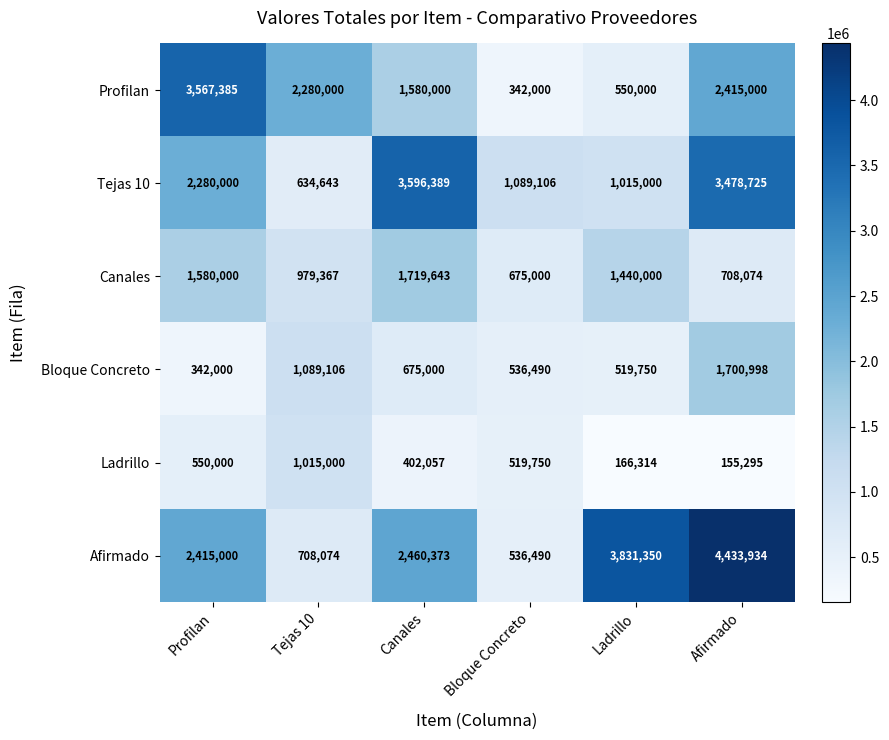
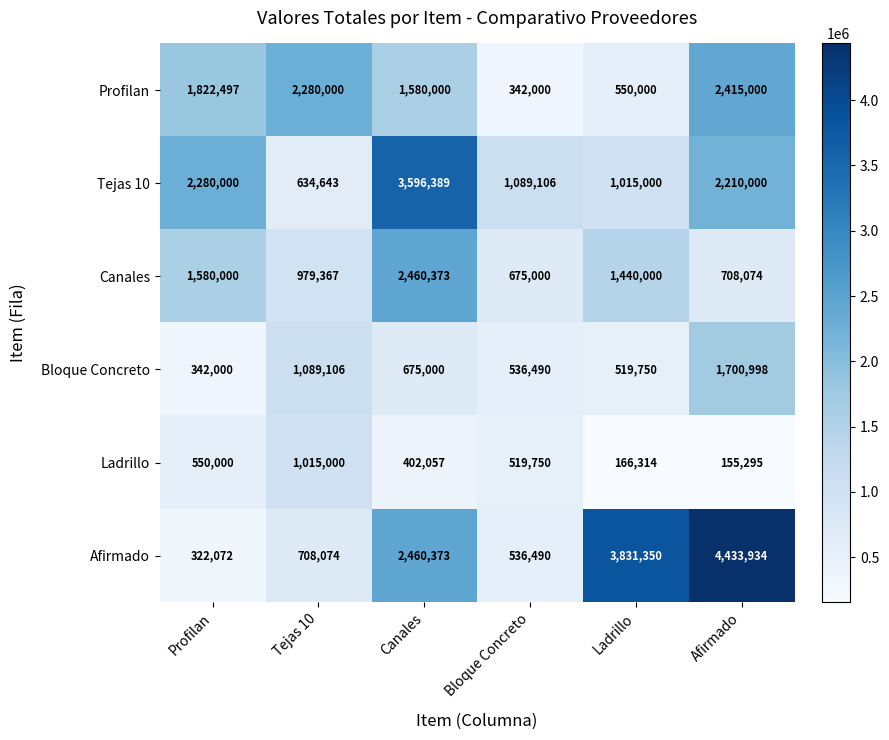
Profilan, Profilan: 3,567,385 -> 1,822,497
Tejas 10, Afirmado: 3,478,725 -> 2,210,000
Canales, Canales: 1,719,643 -> 2,460,373
Afirmado, Profilan: 2,415,000 -> 322,072
